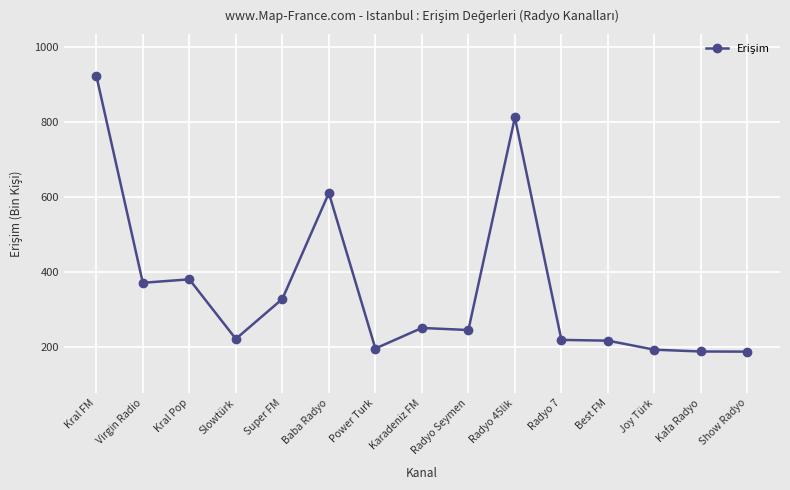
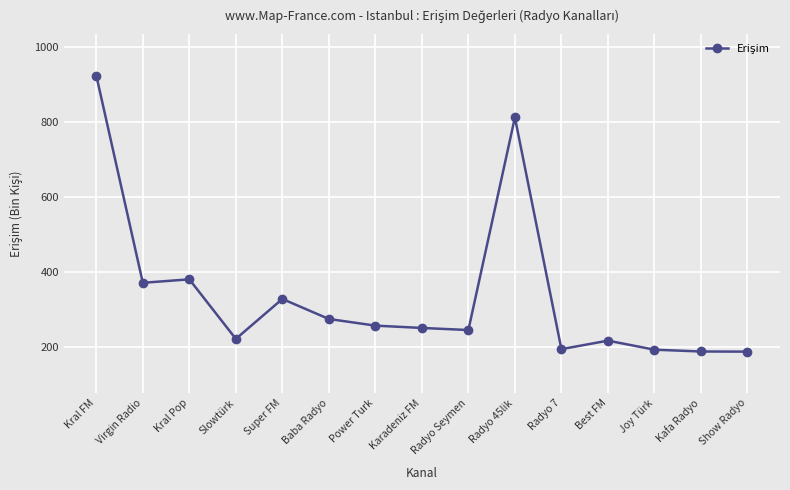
Baba Radyo: 610 -> 270
Power Turk: 200 -> 260
Radyo 7: 220 -> 190
